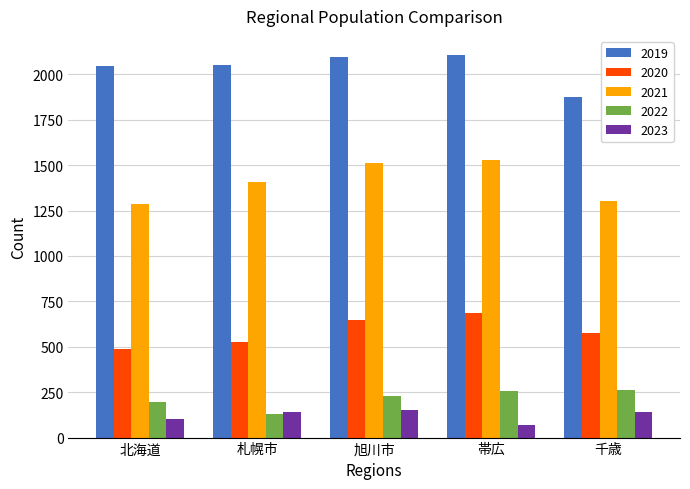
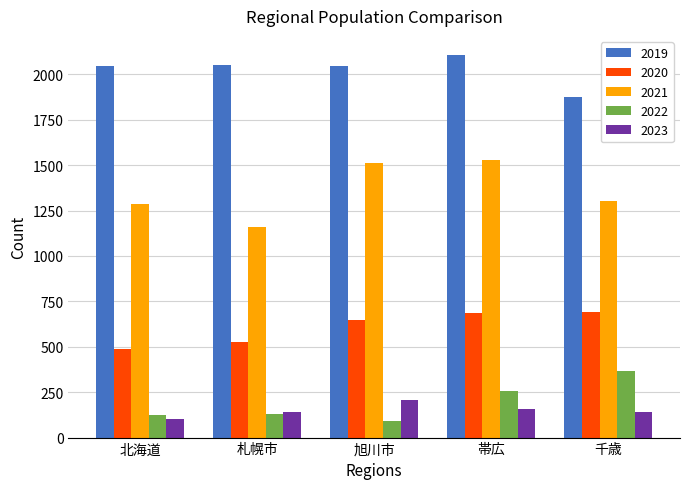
2022, 北海道: 200 -> 120
2021, 札幌市: 1410 -> 1160
2019, 旭川市: 2100 -> 2050
2022, 旭川市: 230 -> 90
2023, 旭川市: 150 -> 210
2023, 帯広: 70 -> 160
2020, 千歳: 580 -> 690
2022, 千歳: 260 -> 360
